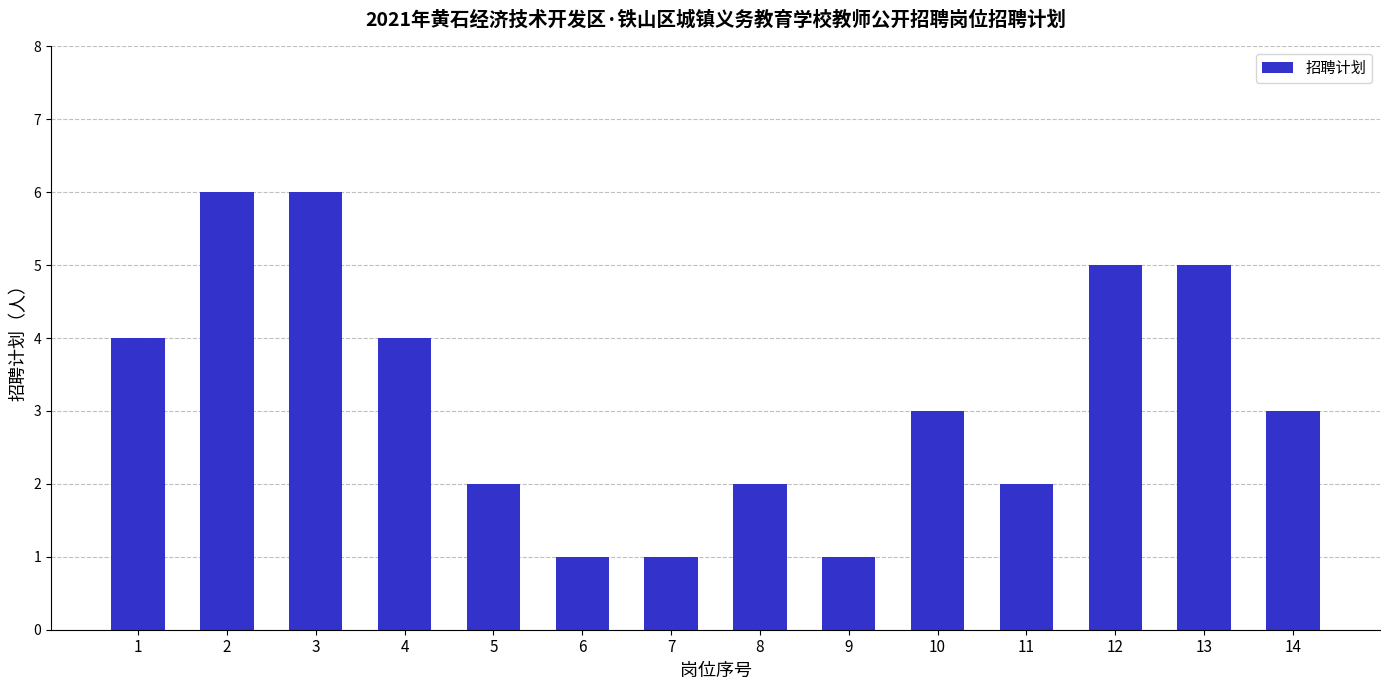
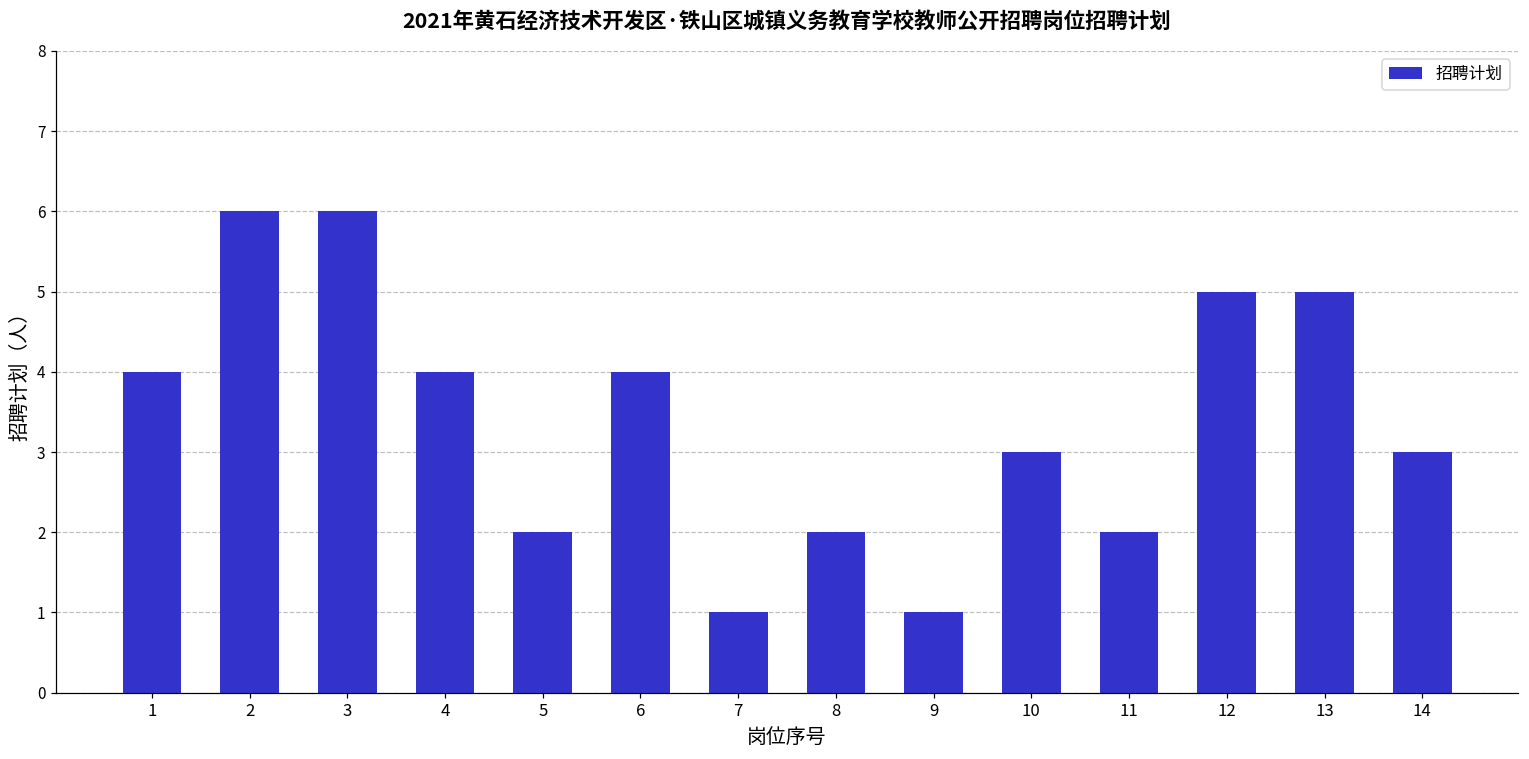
6: 1 -> 4
